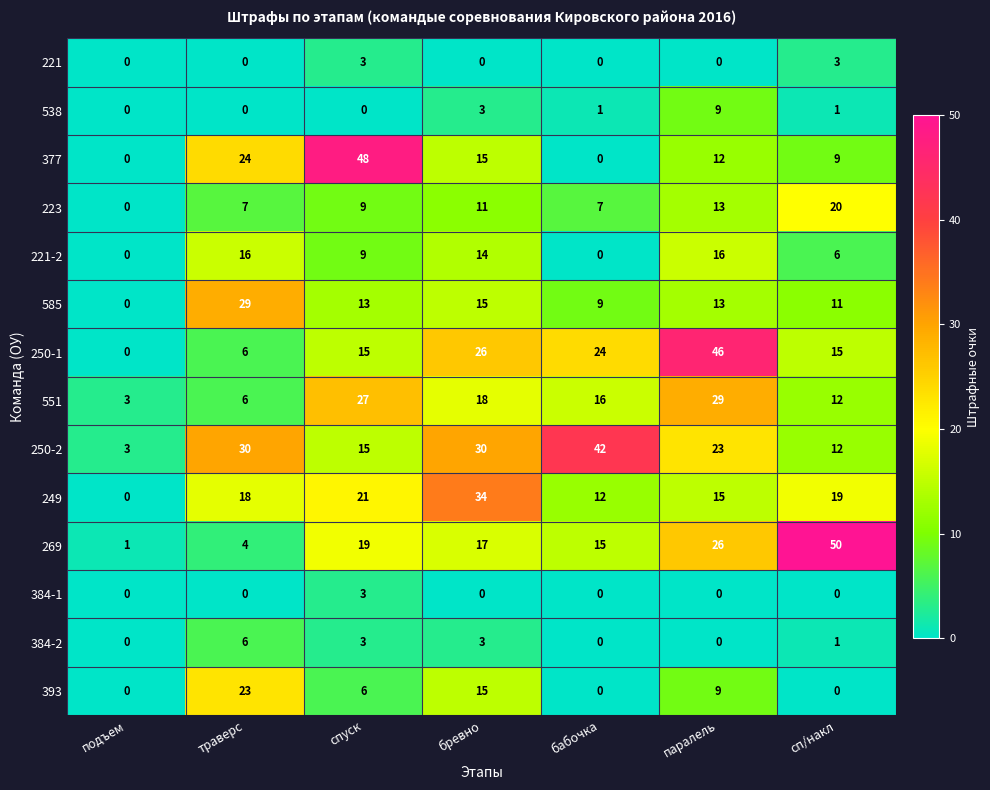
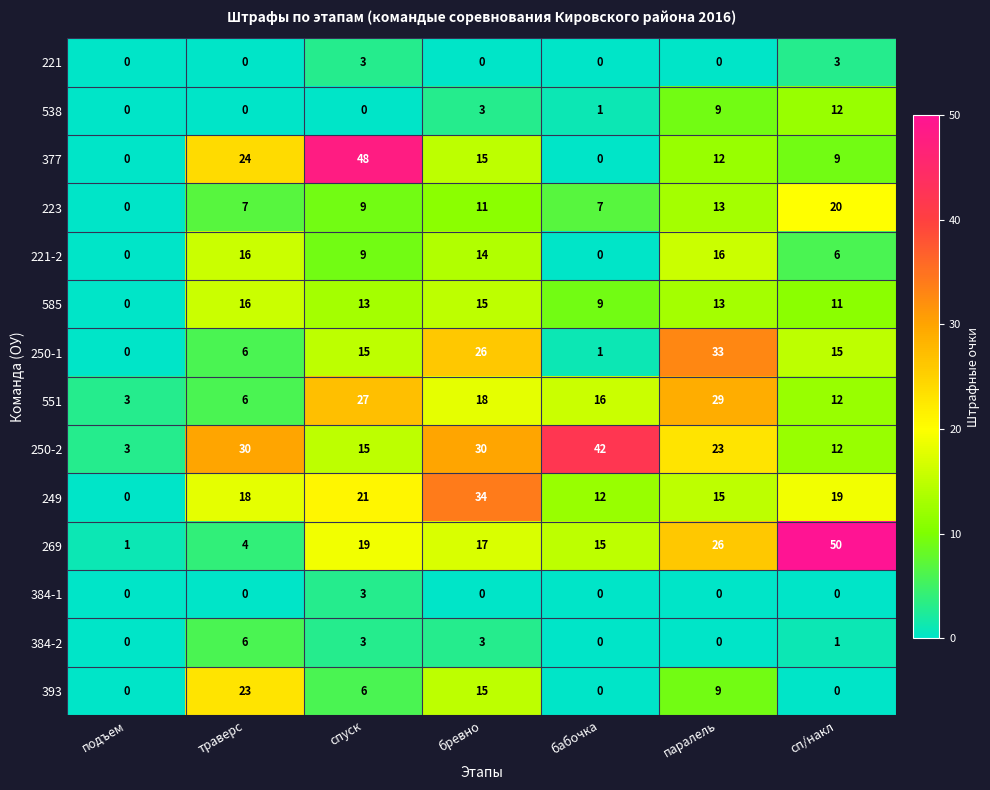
538, сп/накл: 1 -> 12
585, траверс: 29 -> 16
250-1, бабочка: 24 -> 1
250-1, паралель: 46 -> 33
